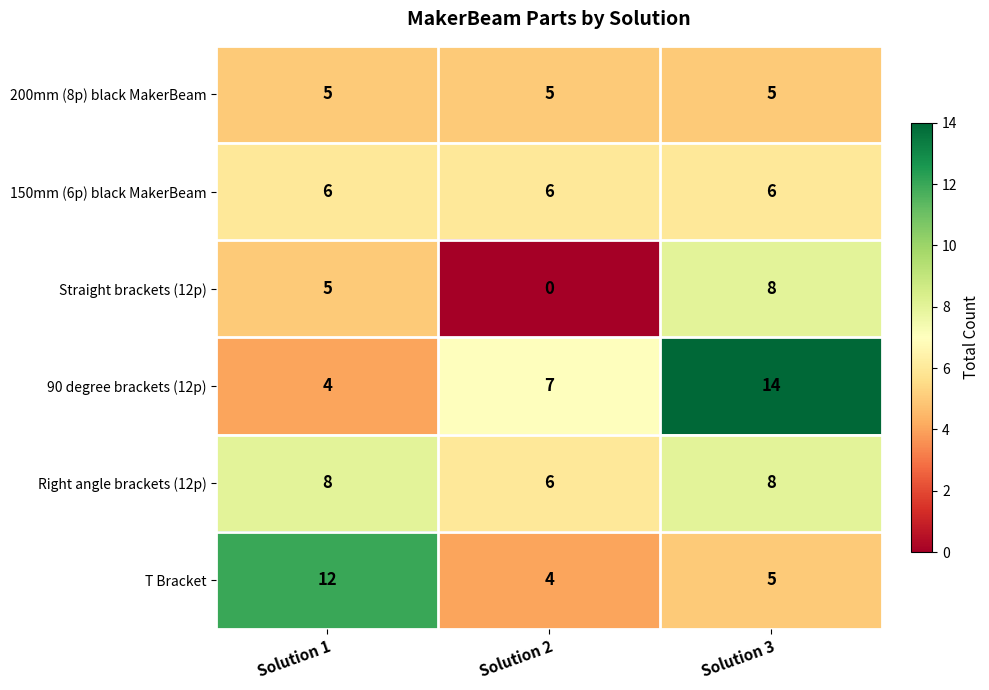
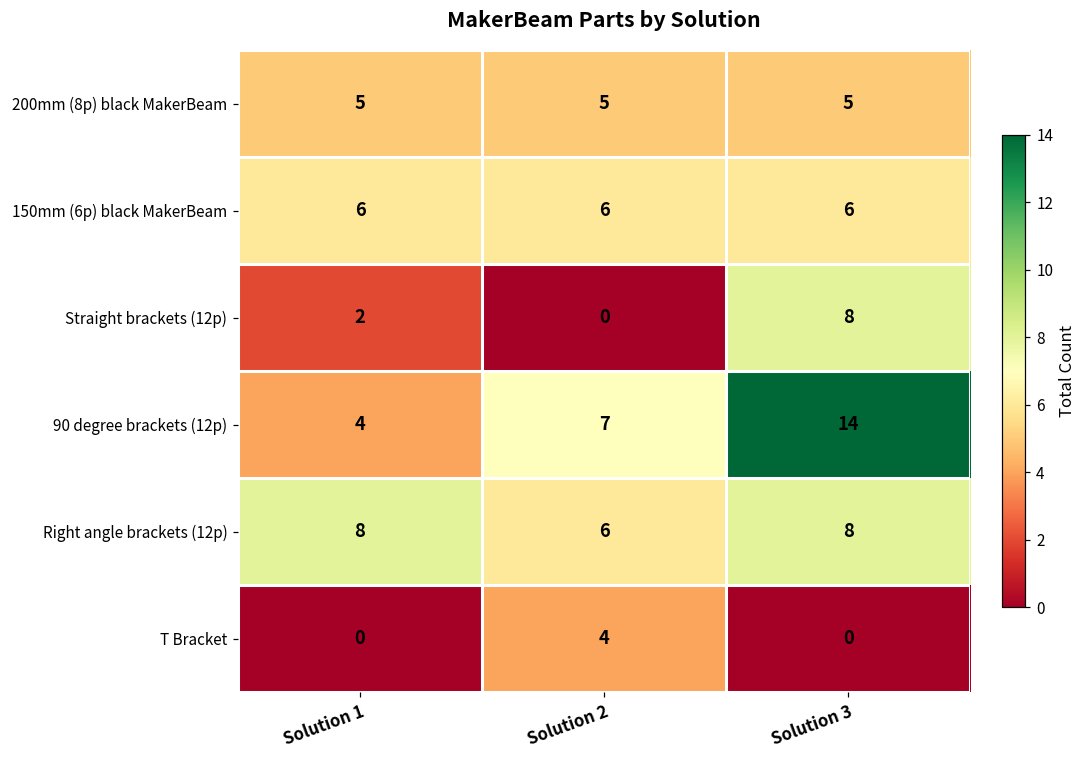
Straight brackets (12p), Solution 1: 5 -> 2
T Bracket, Solution 1: 12 -> 0
T Bracket, Solution 3: 5 -> 0
